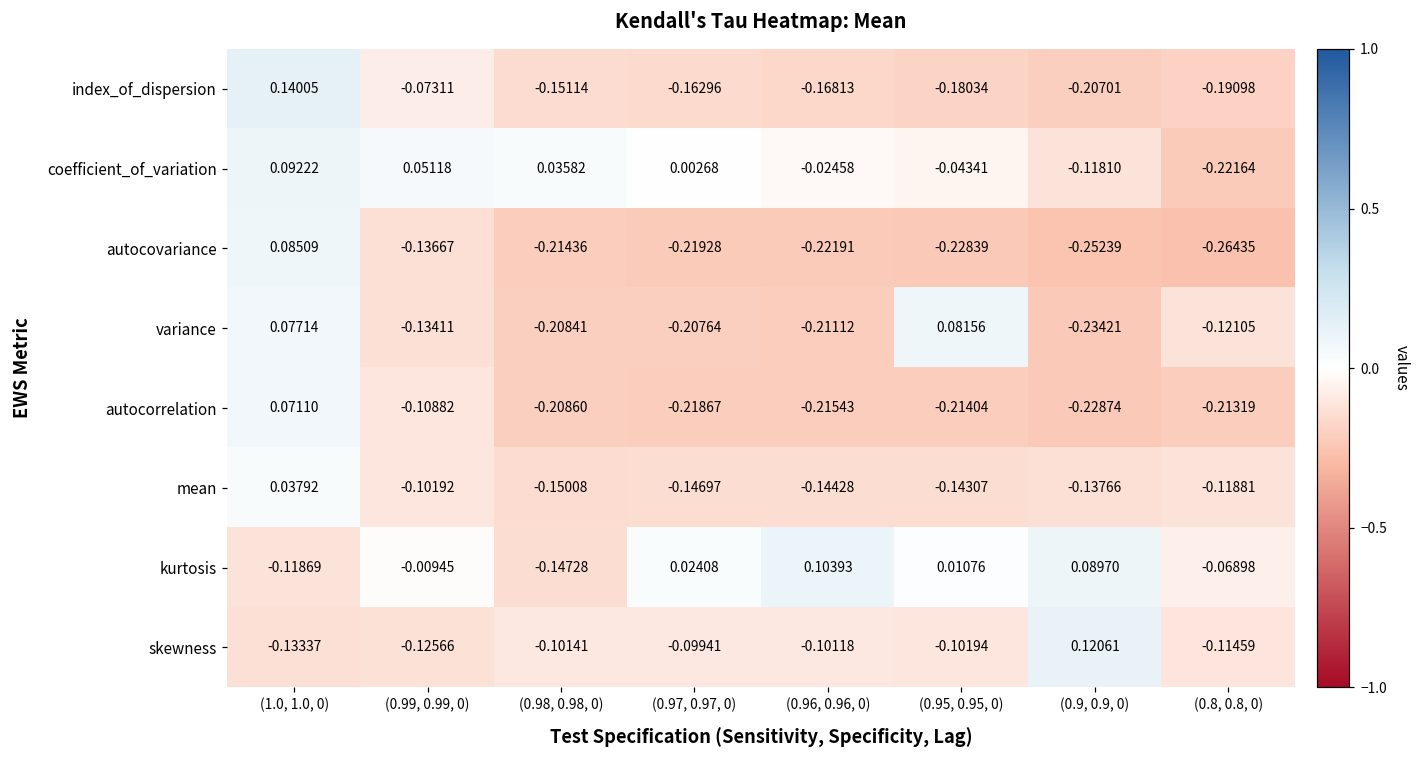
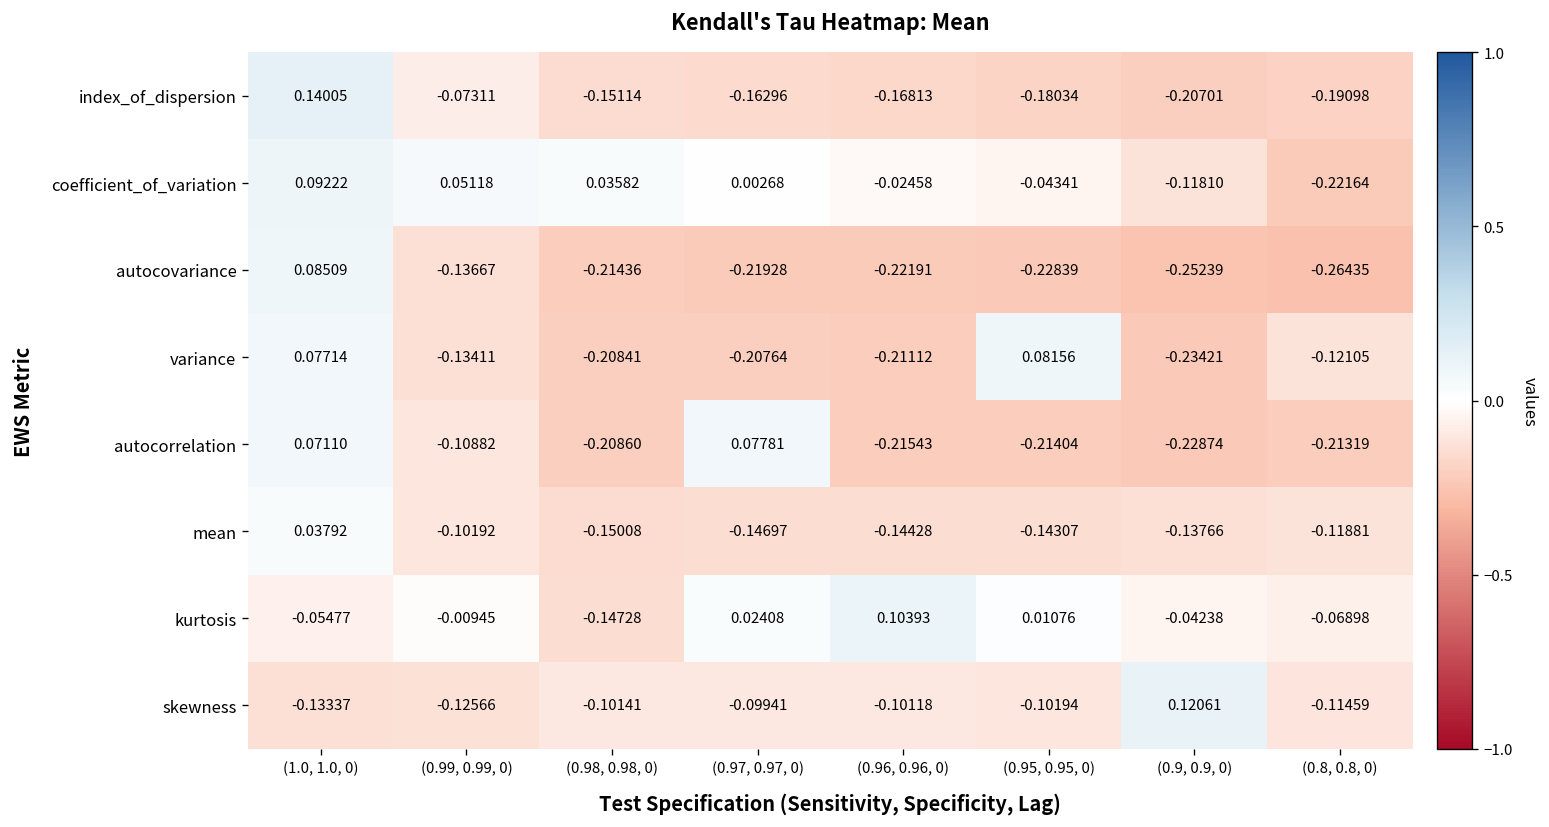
autocorrelation, (0.97, 0.97, 0): -0.21867 -> 0.07781
kurtosis, (1.0, 1.0, 0): -0.11869 -> -0.05477
kurtosis, (0.9, 0.9, 0): 0.08970 -> -0.04238
